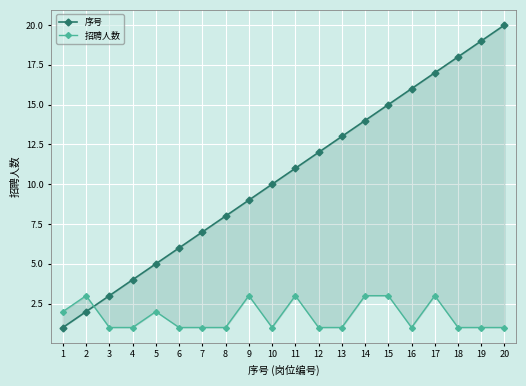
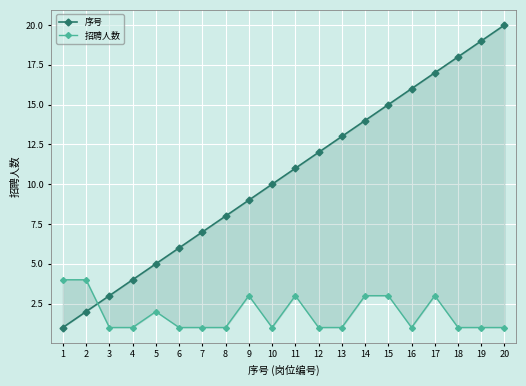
招聘人数, 1: 2 -> 4
招聘人数, 2: 3 -> 4
